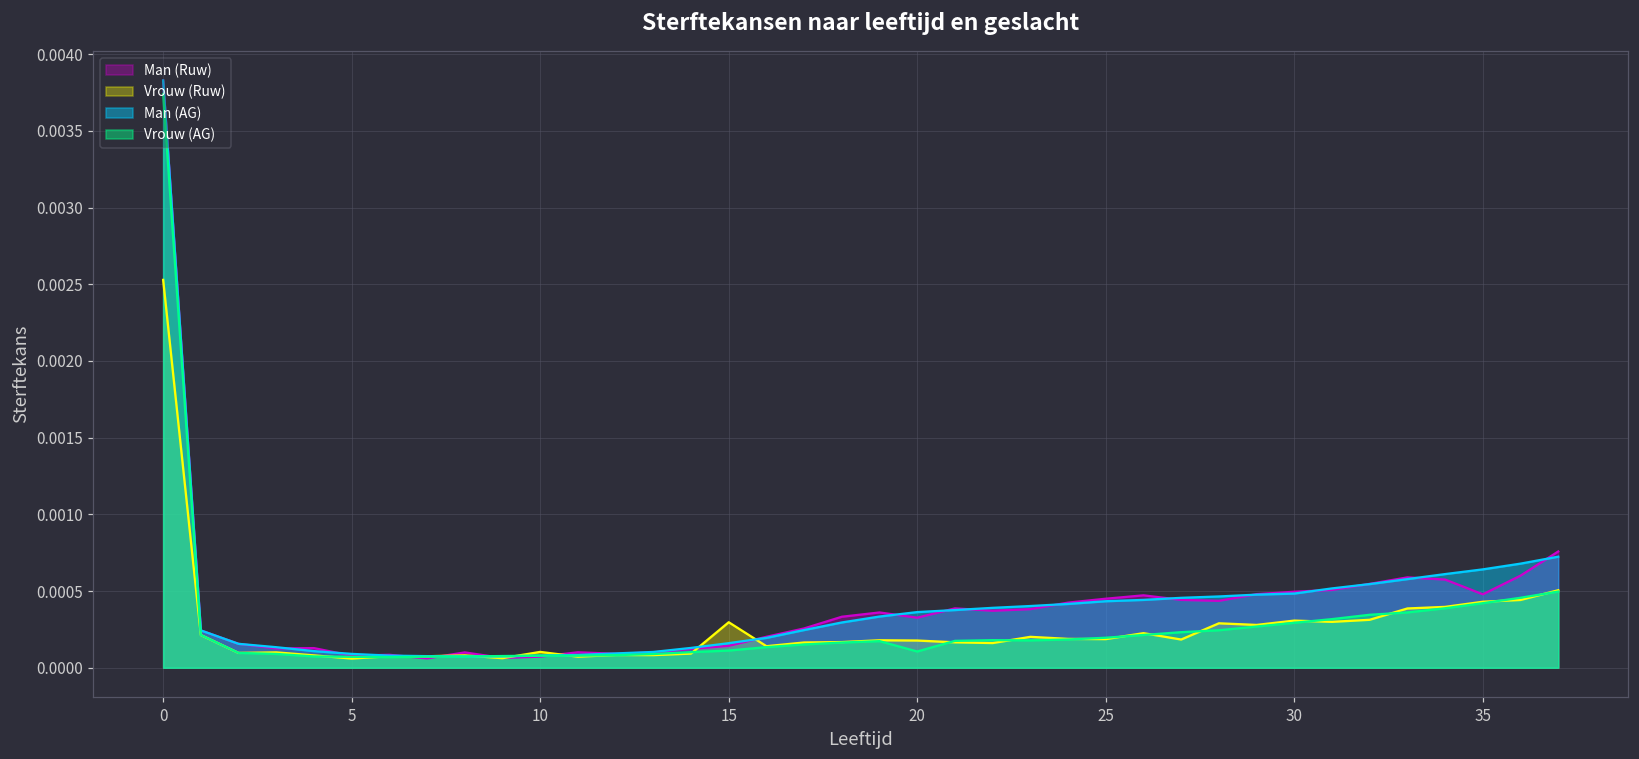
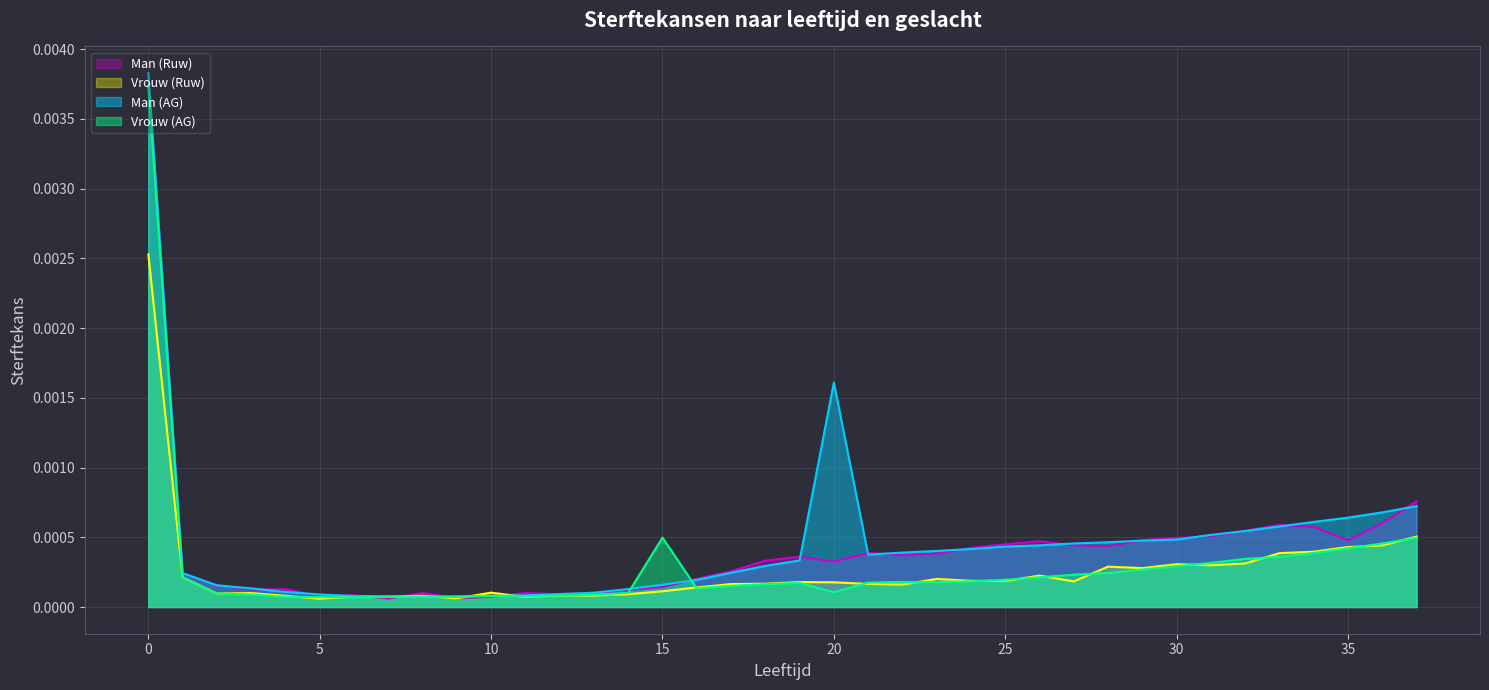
Vrouw (Ruw), 15: 0.00030 -> 0.00011
Vrouw (AG), 15: 0.00011 -> 0.00050
Man (AG), 20: 0.00036 -> 0.00161
